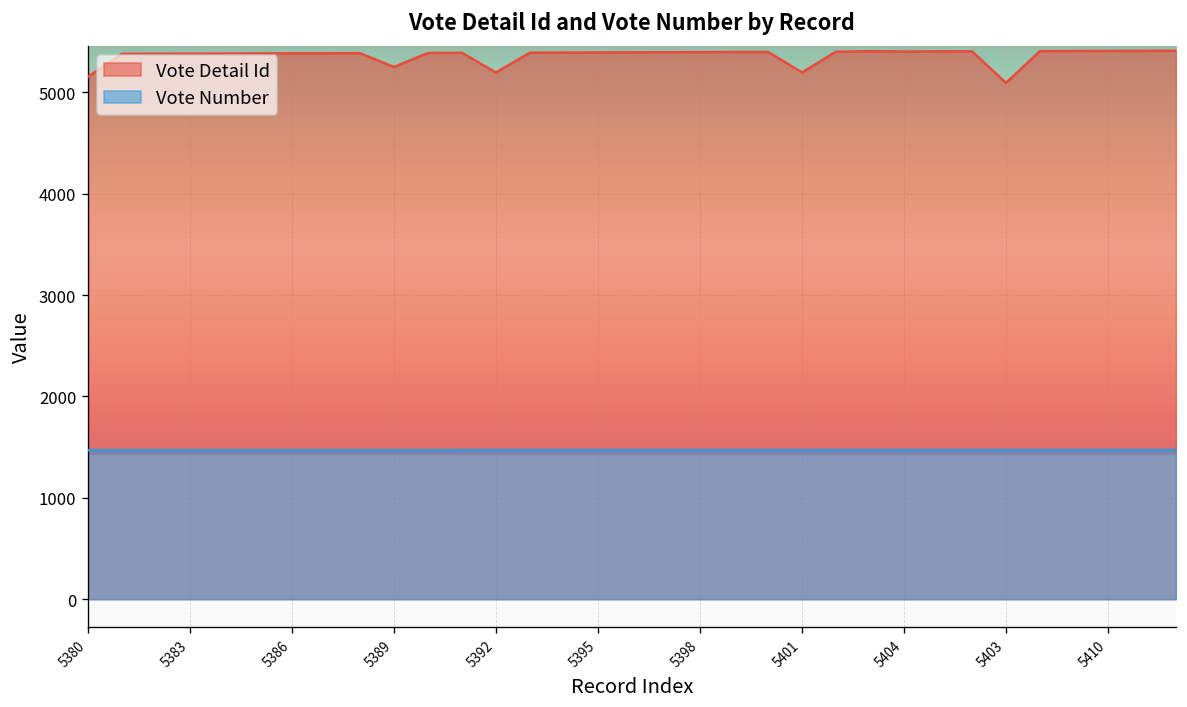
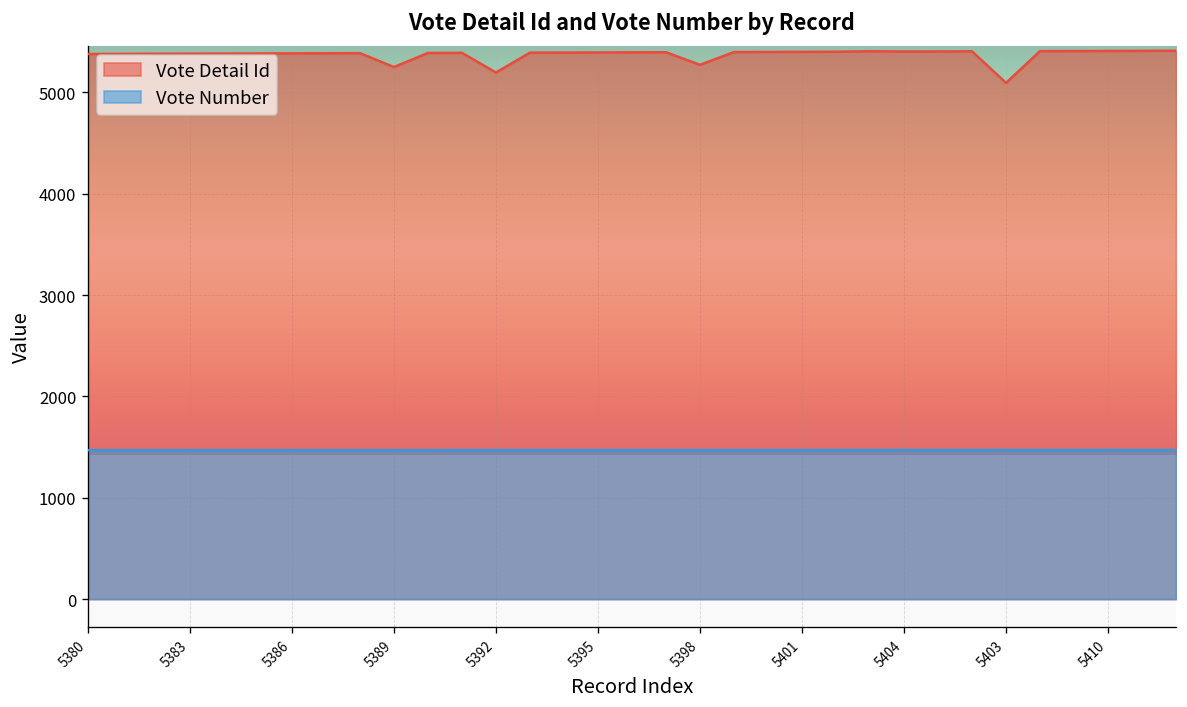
Vote Detail Id, 5380: 5200 -> 5400
Vote Detail Id, 5398: 5400 -> 5300
Vote Detail Id, 5401: 5200 -> 5400
